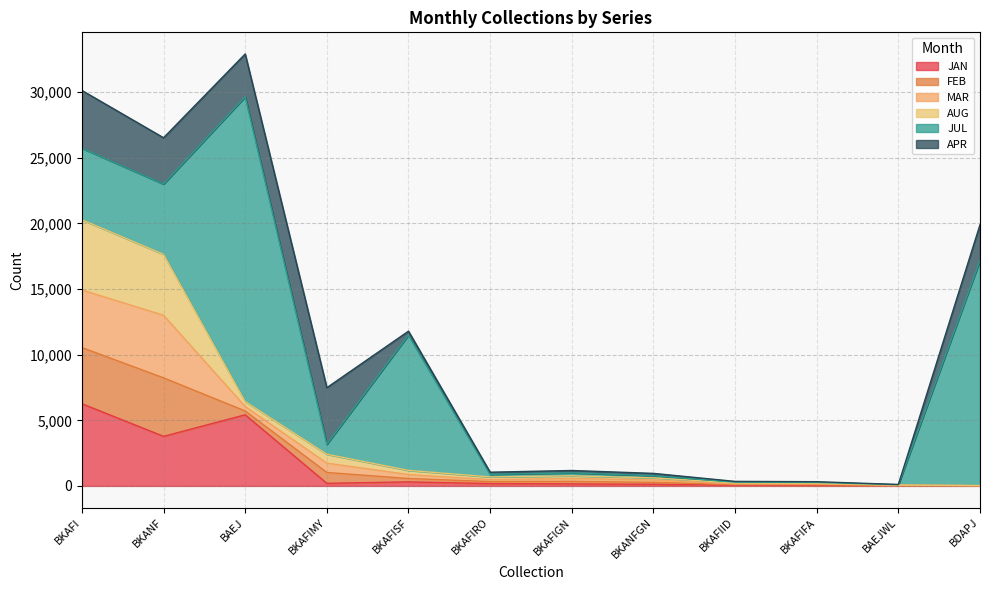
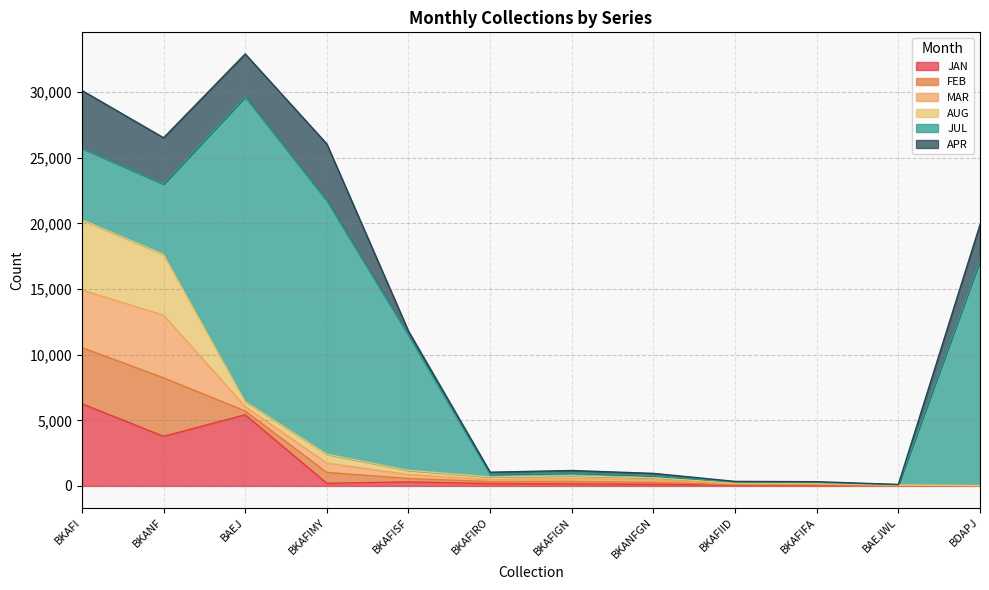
JUL, BKAFIMY: 800 -> 19,300
